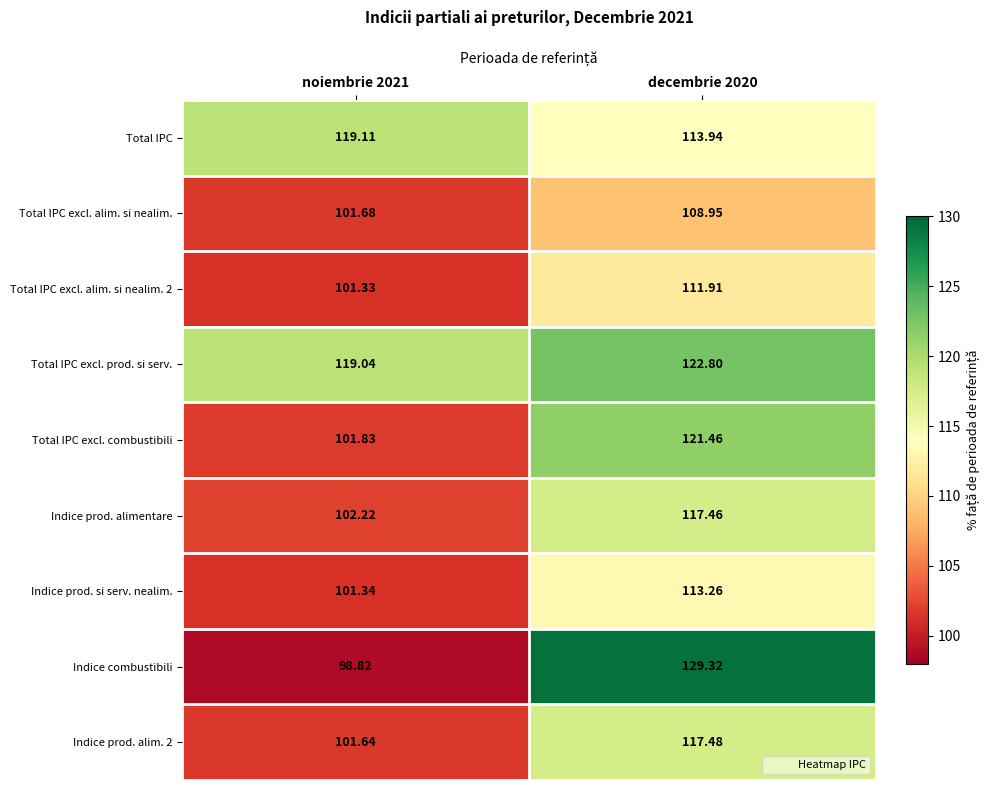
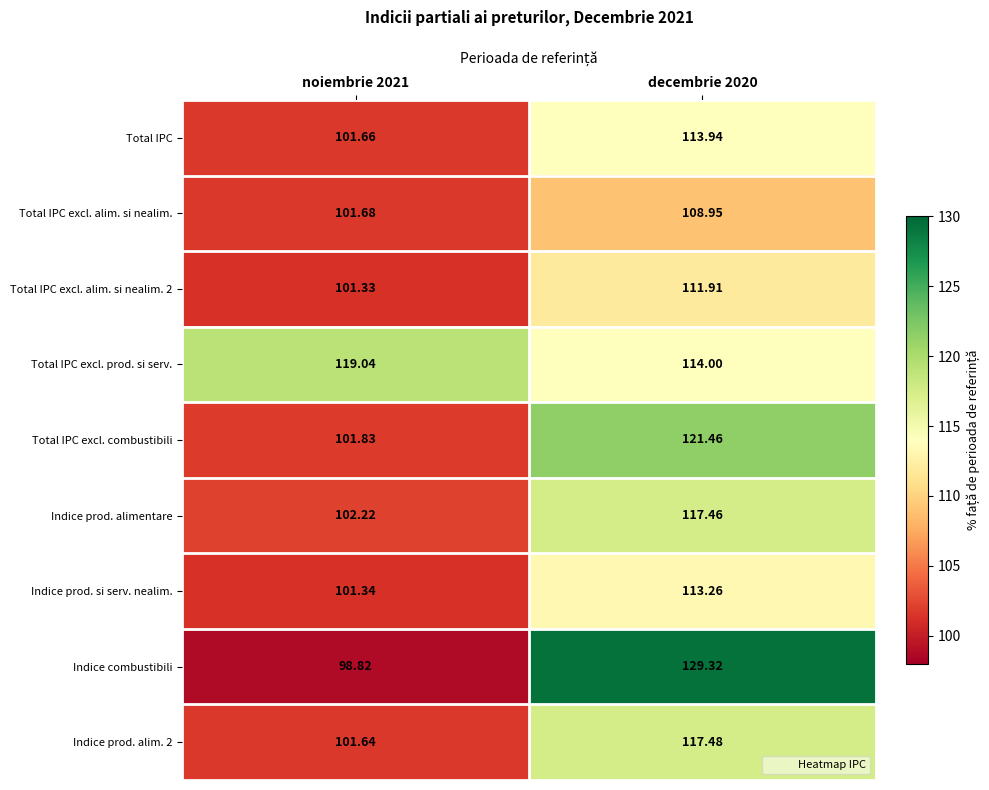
Total IPC, noiembrie 2021: 119.11 -> 101.66
Total IPC excl. prod. si serv., decembrie 2020: 122.80 -> 114.00
